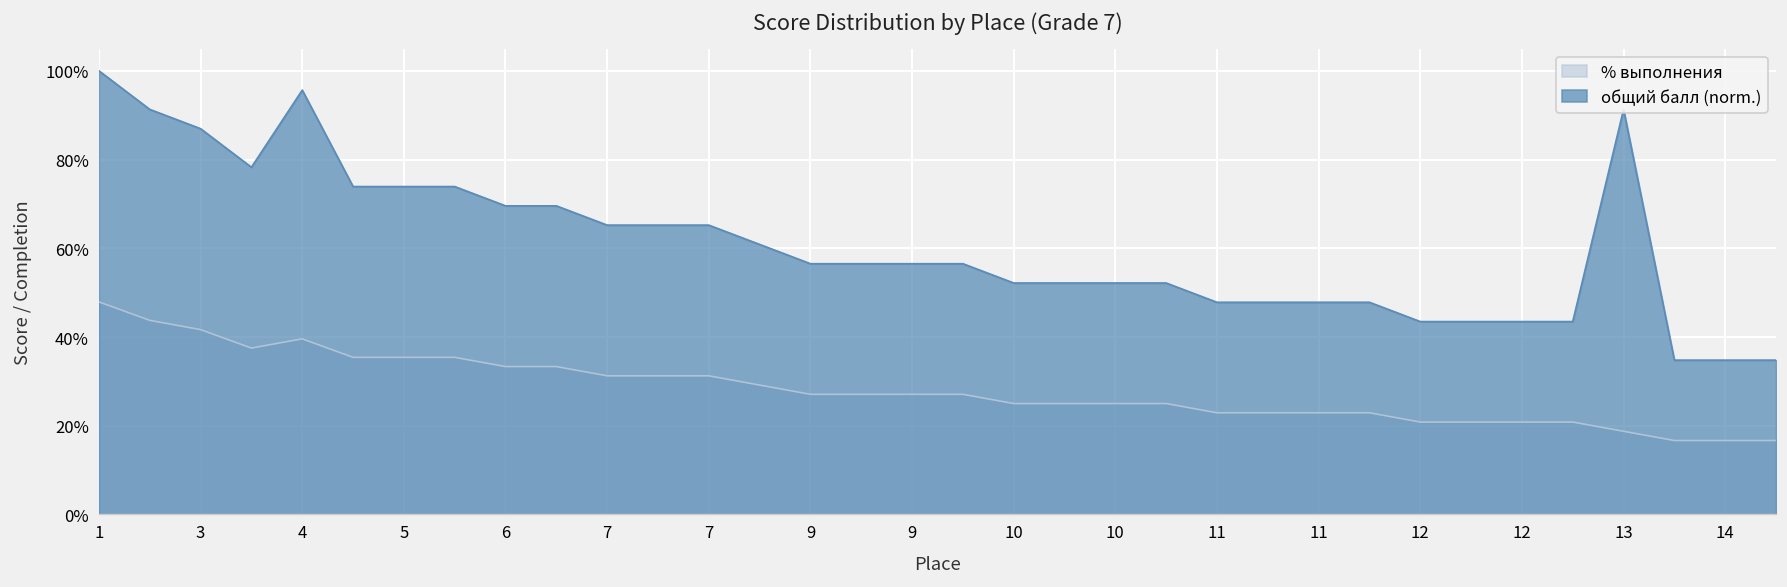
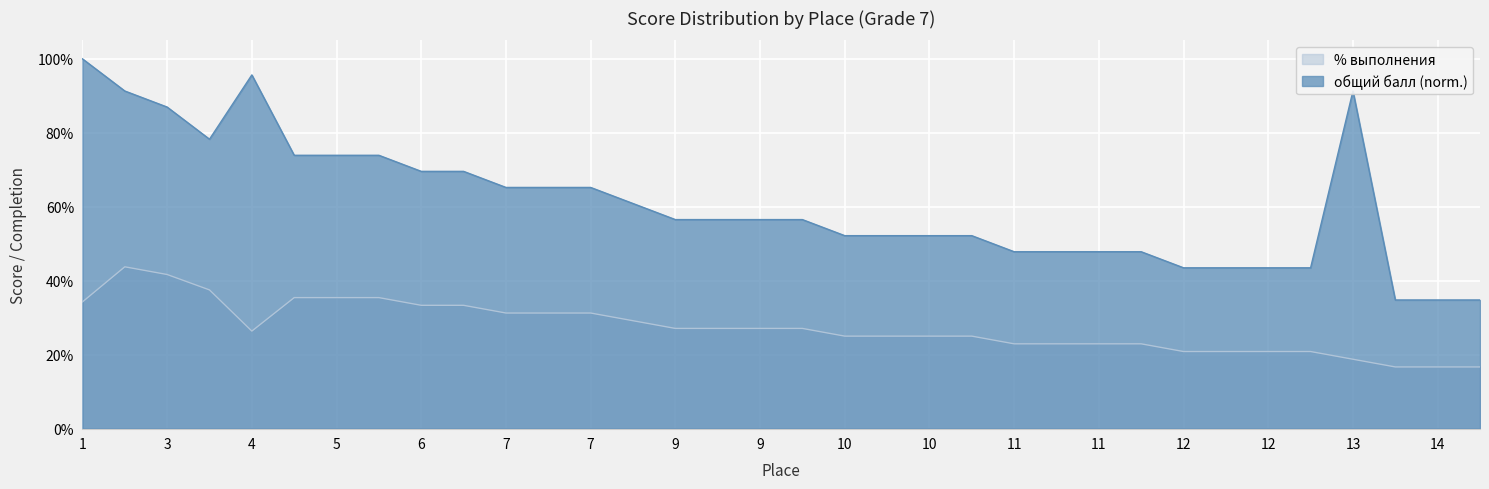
% выполнения, 1: 48% -> 34%
% выполнения, 4: 40% -> 26%
